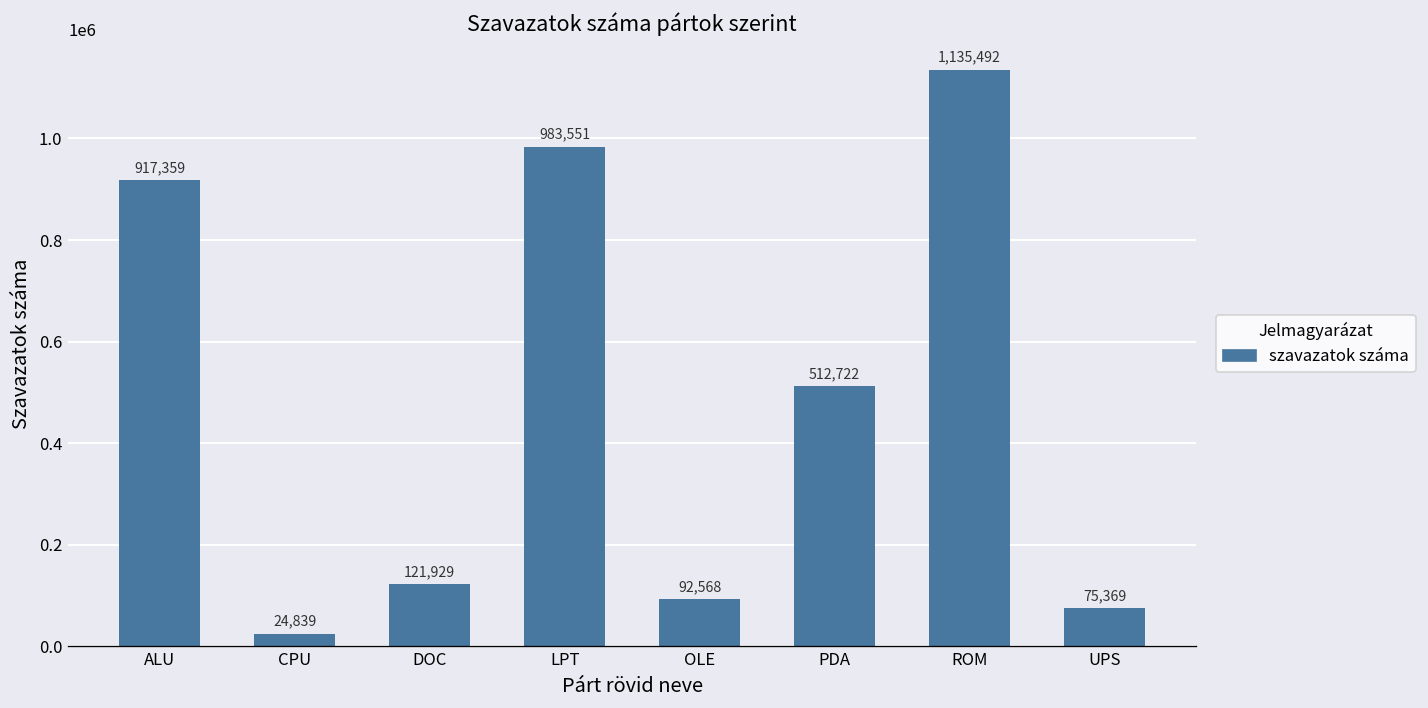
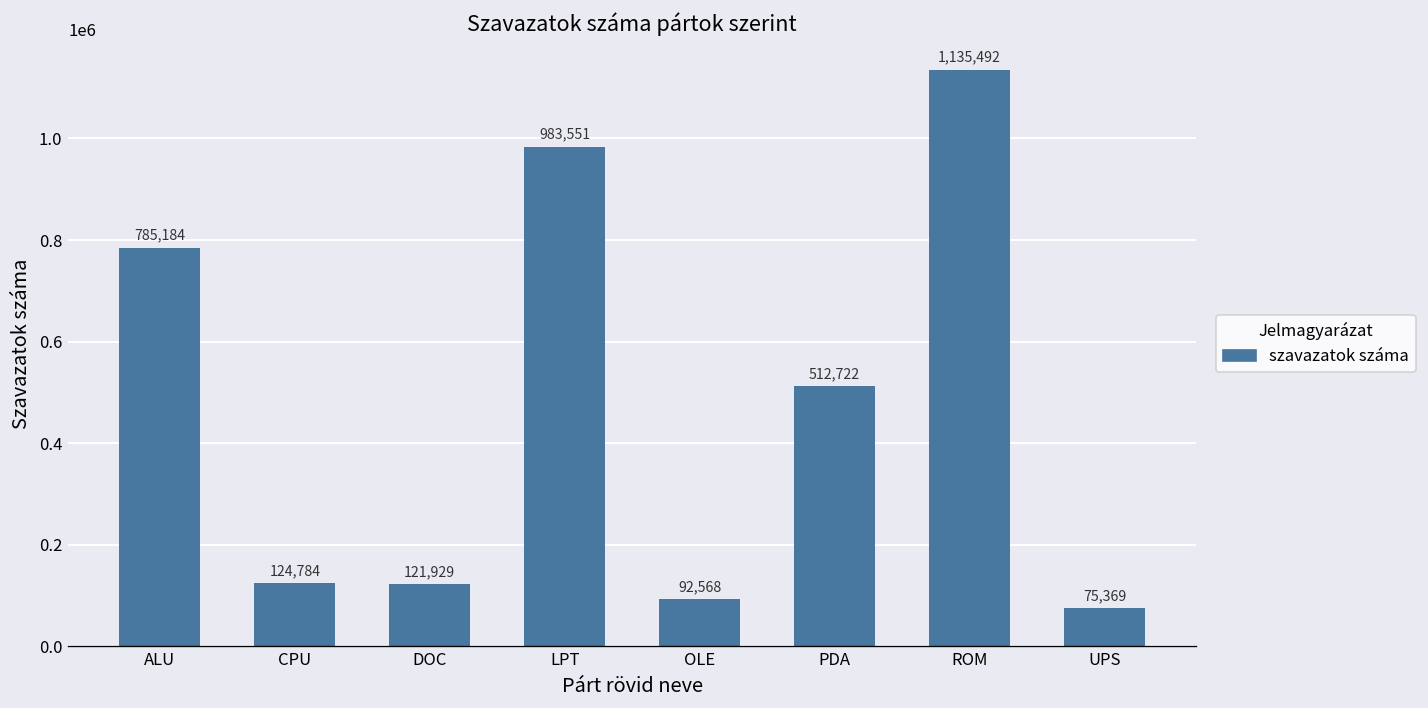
ALU: 917,359 -> 785,184
CPU: 24,839 -> 124,784
